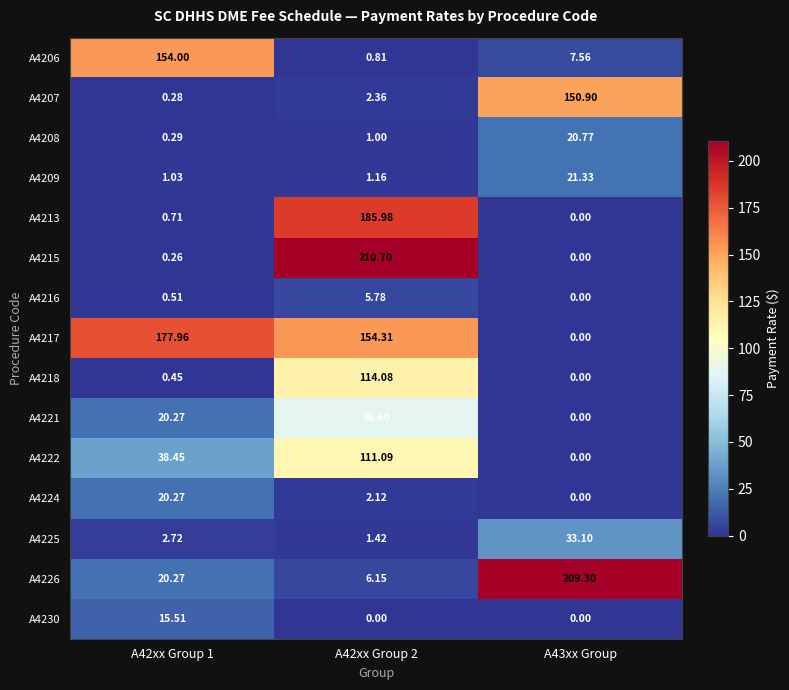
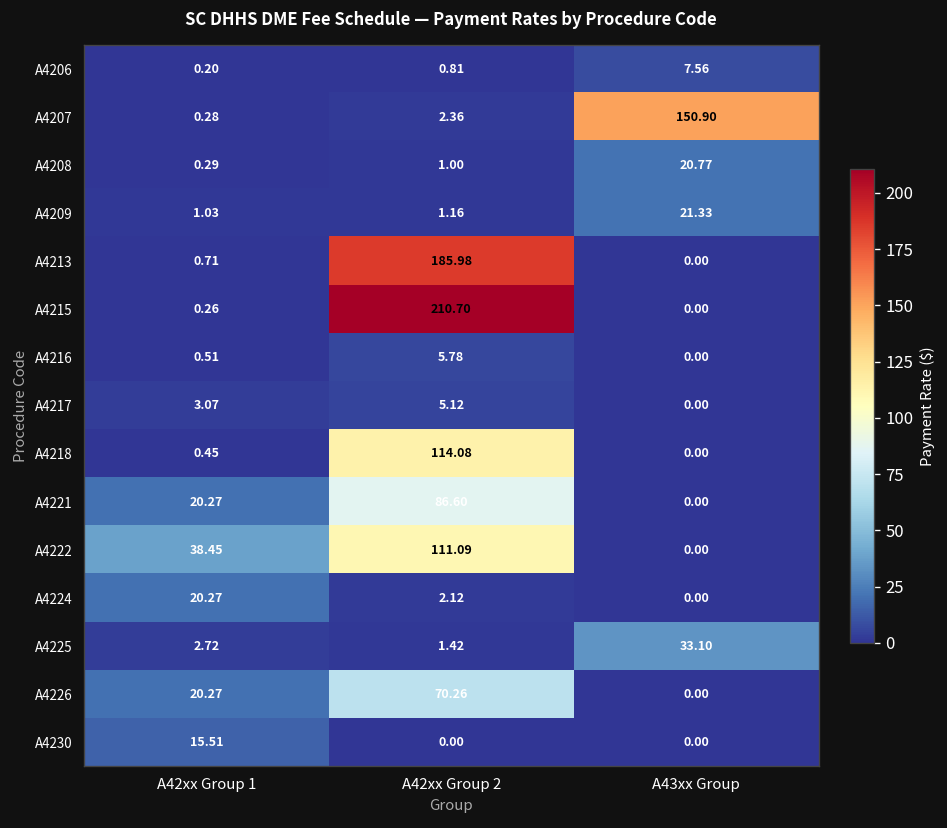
A4206, A42xx Group 1: 154.00 -> 0.20
A4217, A42xx Group 1: 177.96 -> 3.07
A4217, A42xx Group 2: 154.31 -> 5.12
A4226, A42xx Group 2: 6.15 -> 70.26
A4226, A43xx Group: 209.30 -> 0.00
